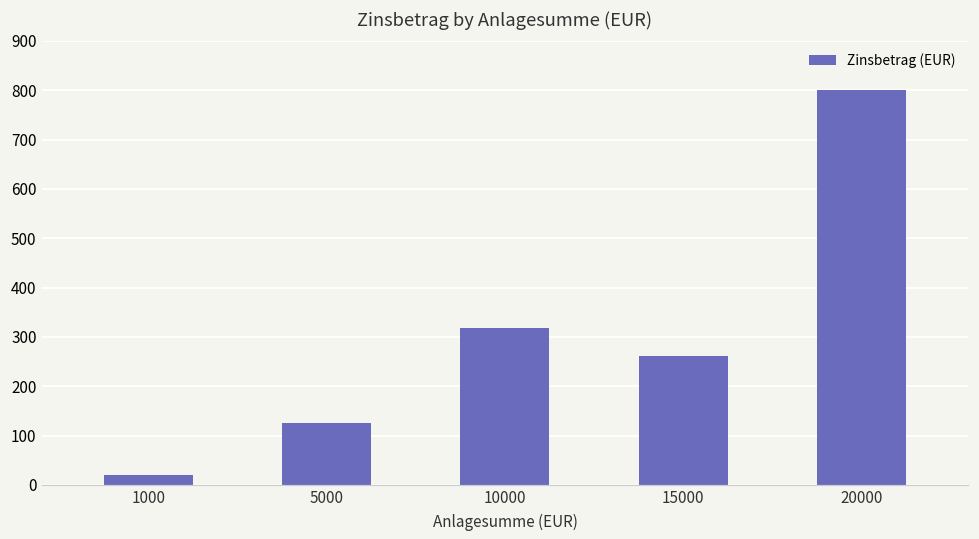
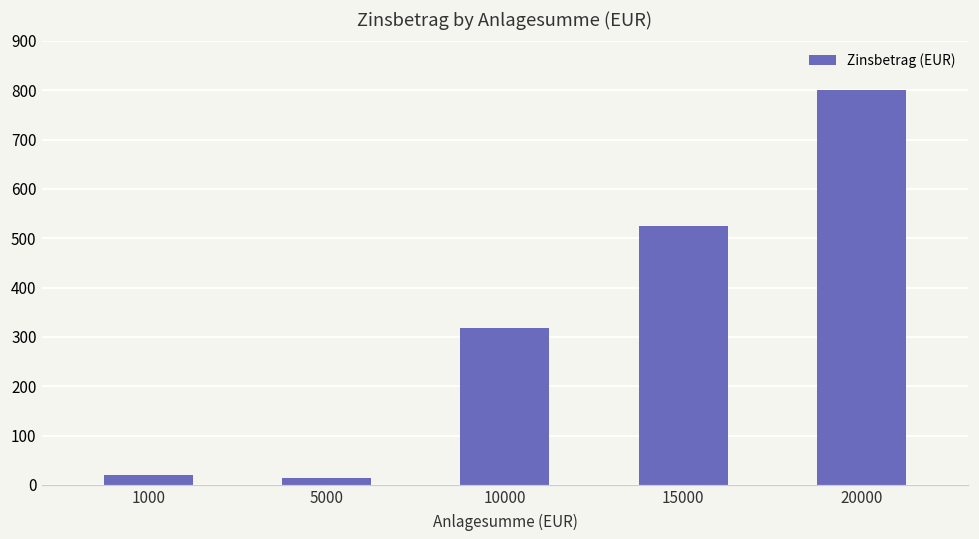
5000: 130 -> 20
15000: 260 -> 530
